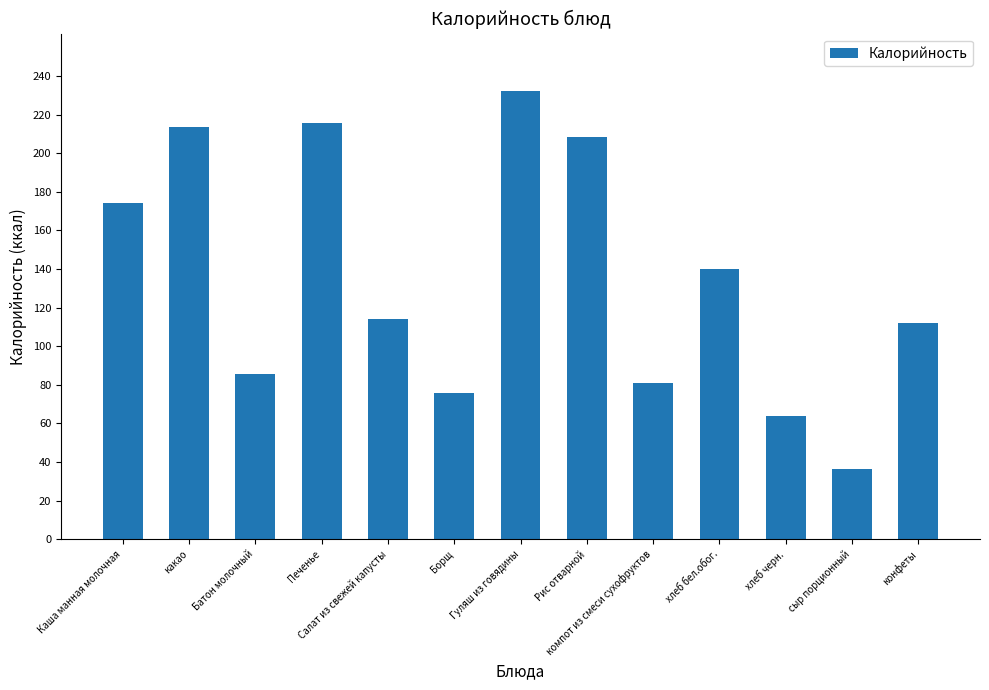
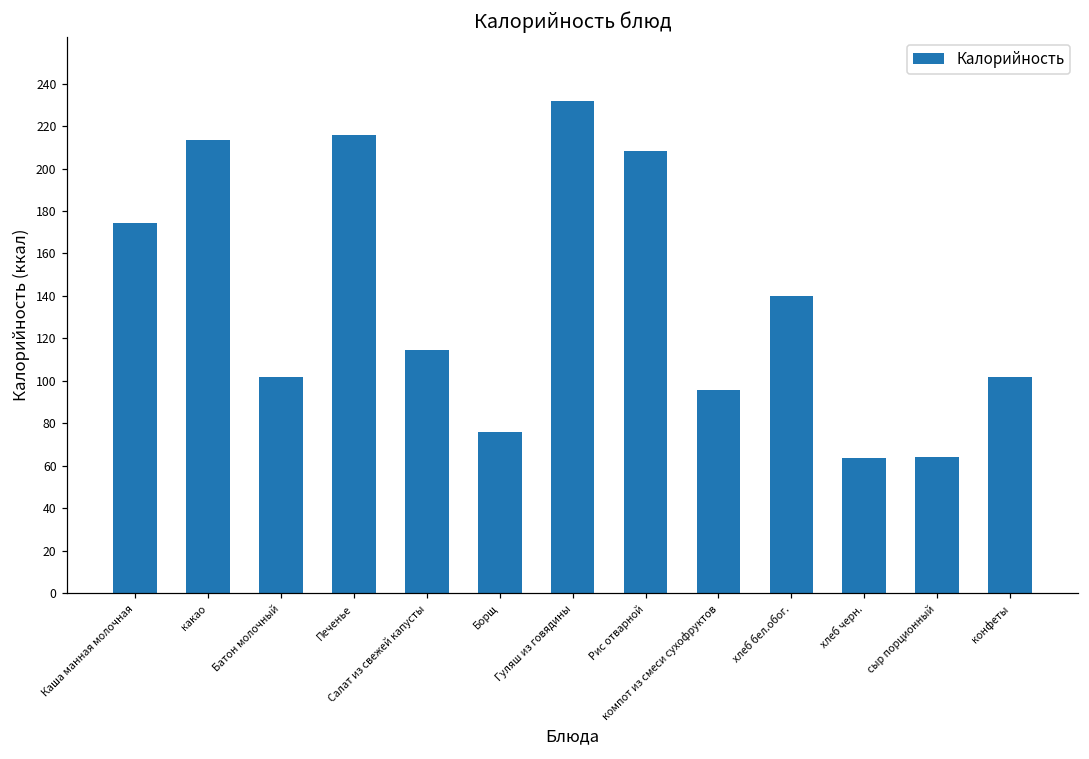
Батон молочный: 86 -> 102
компот из смеси сухофруктов: 81 -> 96
сыр порционный: 36 -> 64
конфеты: 112 -> 102
